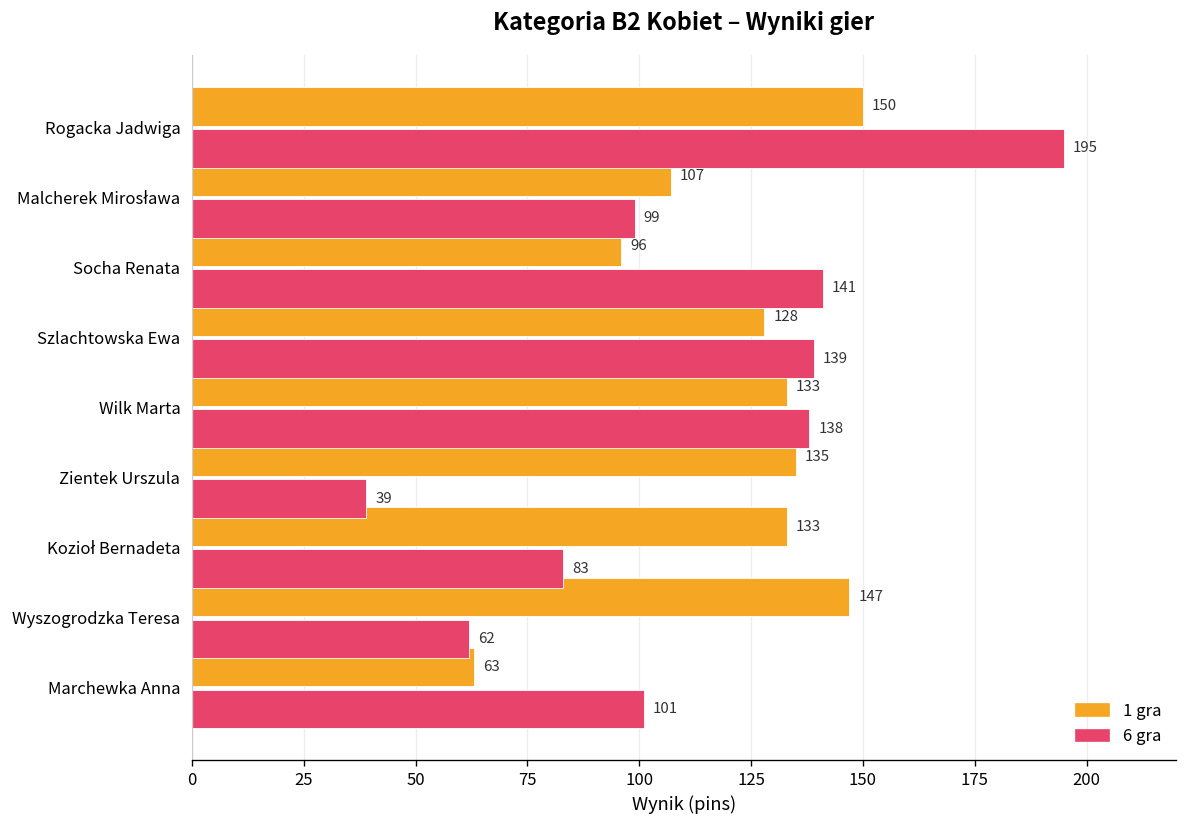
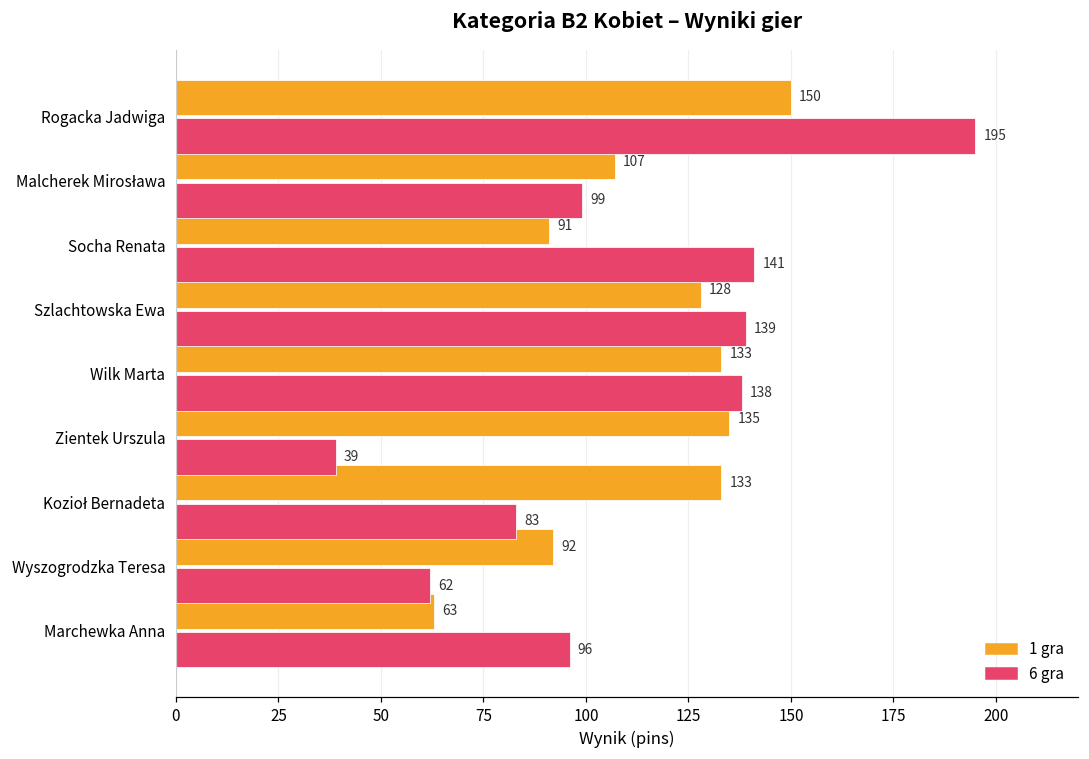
1 gra, Socha Renata: 96 -> 91
1 gra, Wyszogrodzka Teresa: 147 -> 92
6 gra, Marchewka Anna: 101 -> 96
